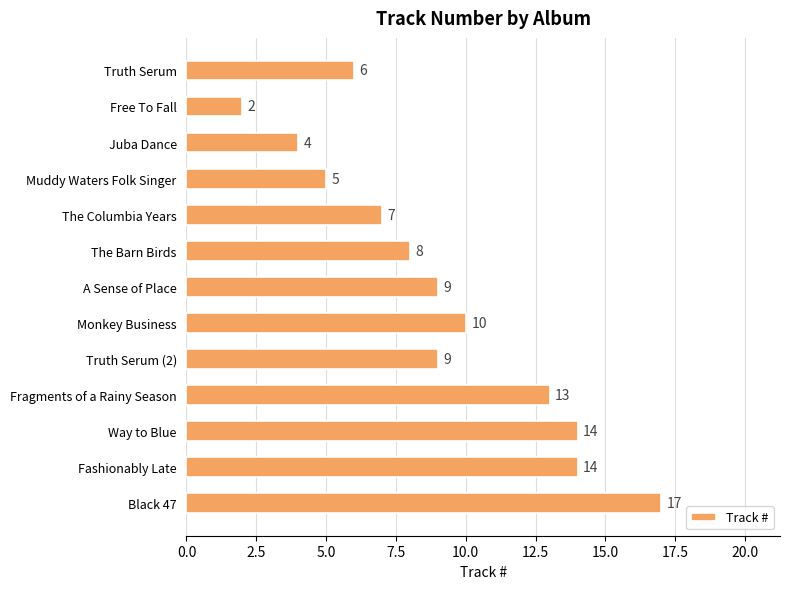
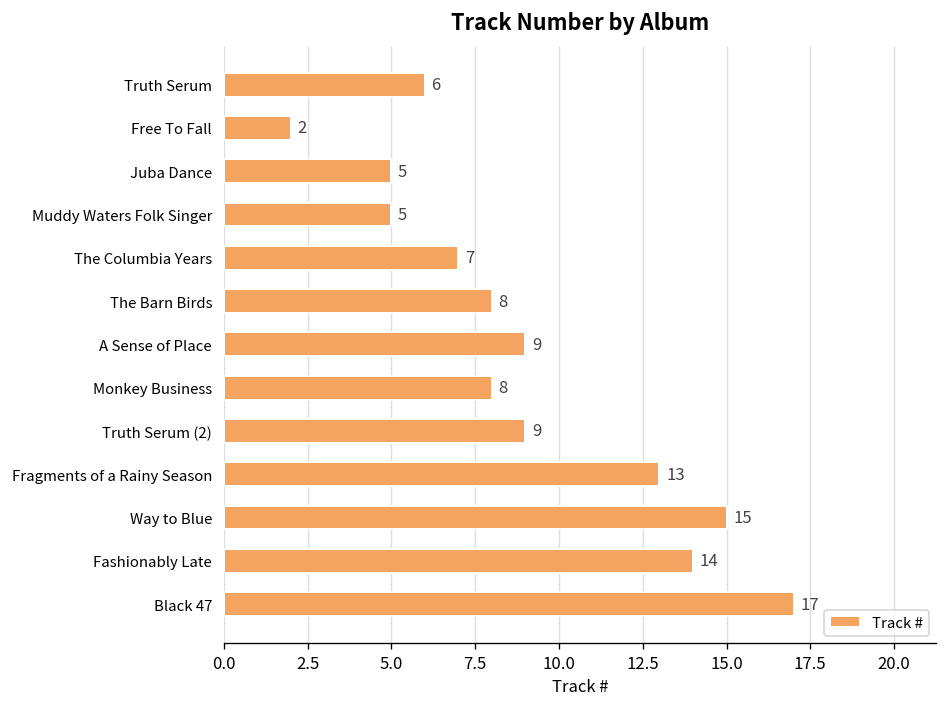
Juba Dance: 4 -> 5
Monkey Business: 10 -> 8
Way to Blue: 14 -> 15
